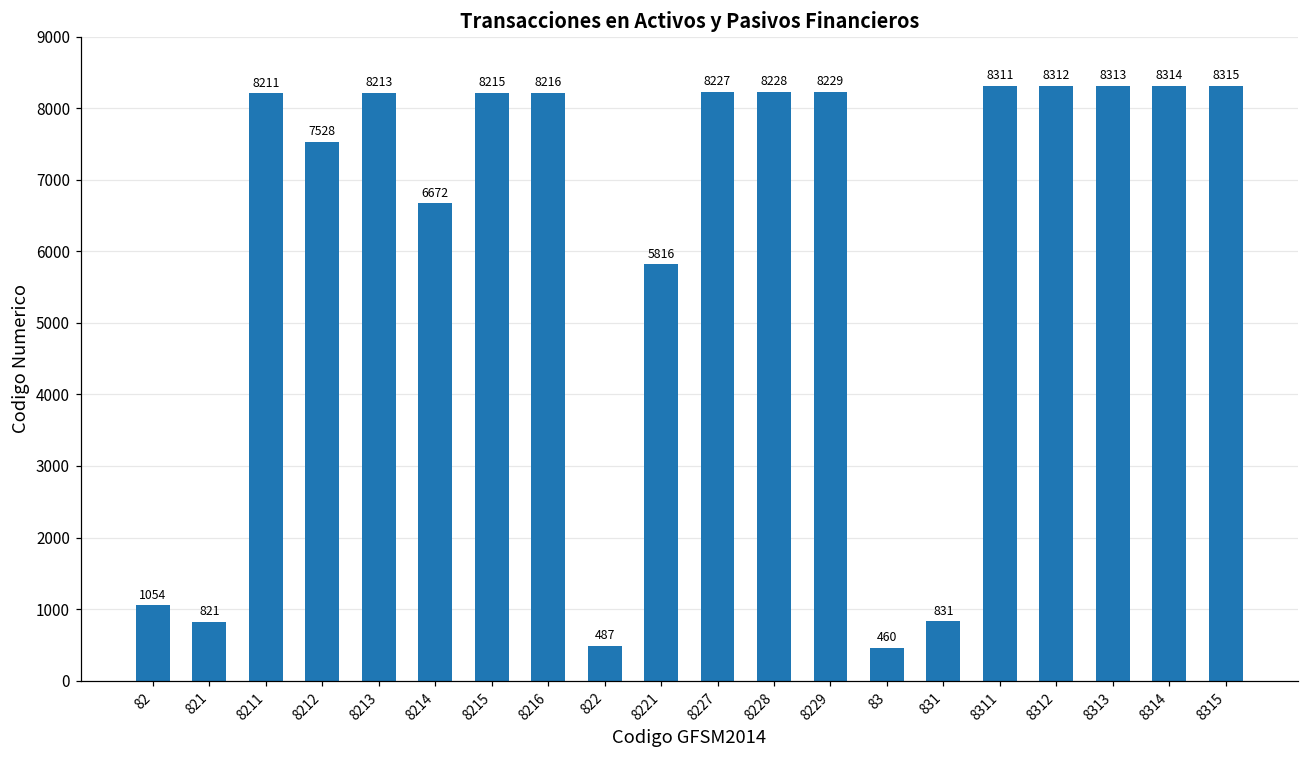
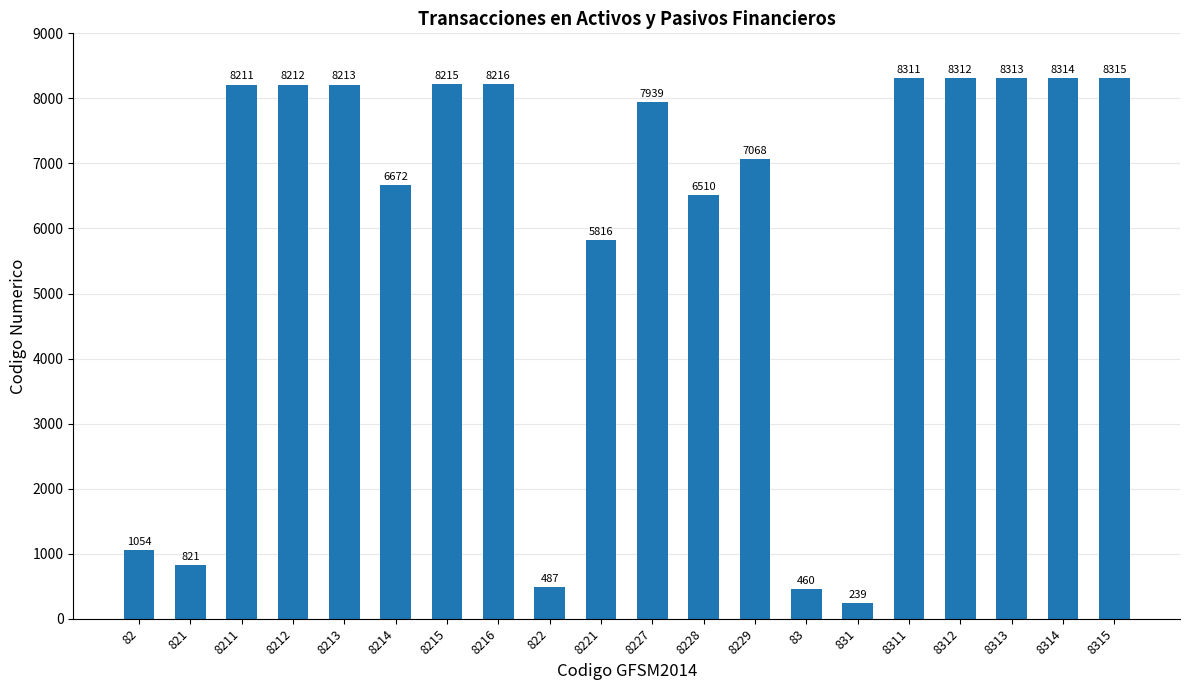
8212: 7528 -> 8212
8227: 8227 -> 7939
8228: 8228 -> 6510
8229: 8229 -> 7068
831: 831 -> 239
